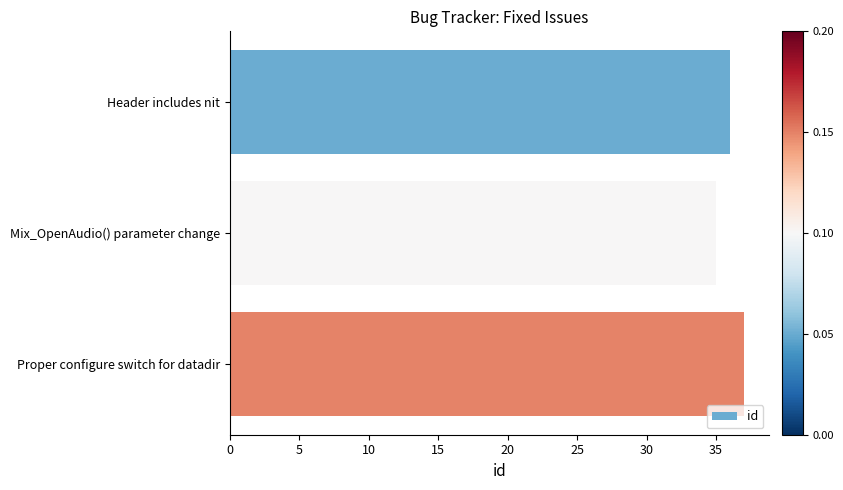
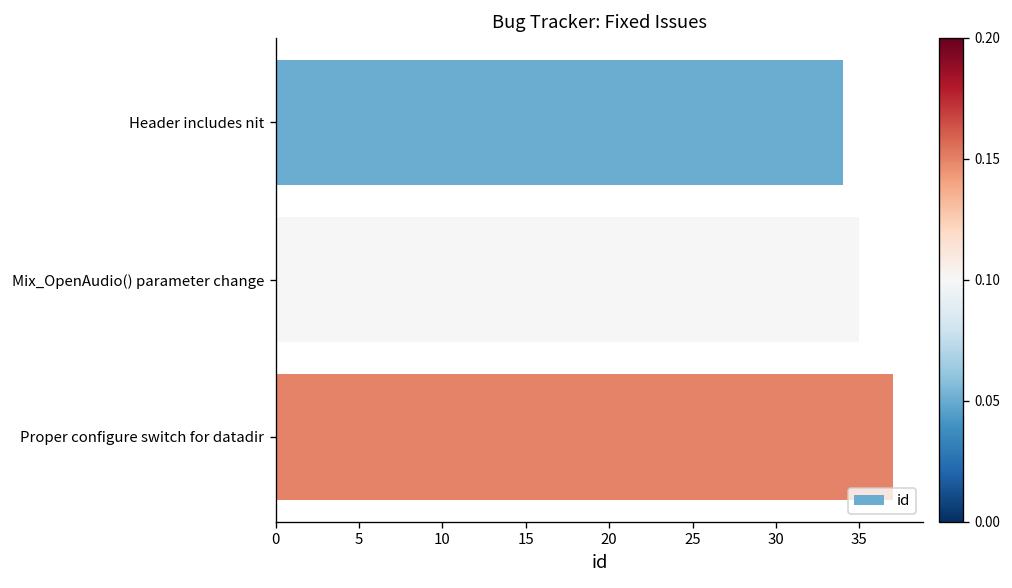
Header includes nit: 36 -> 34
